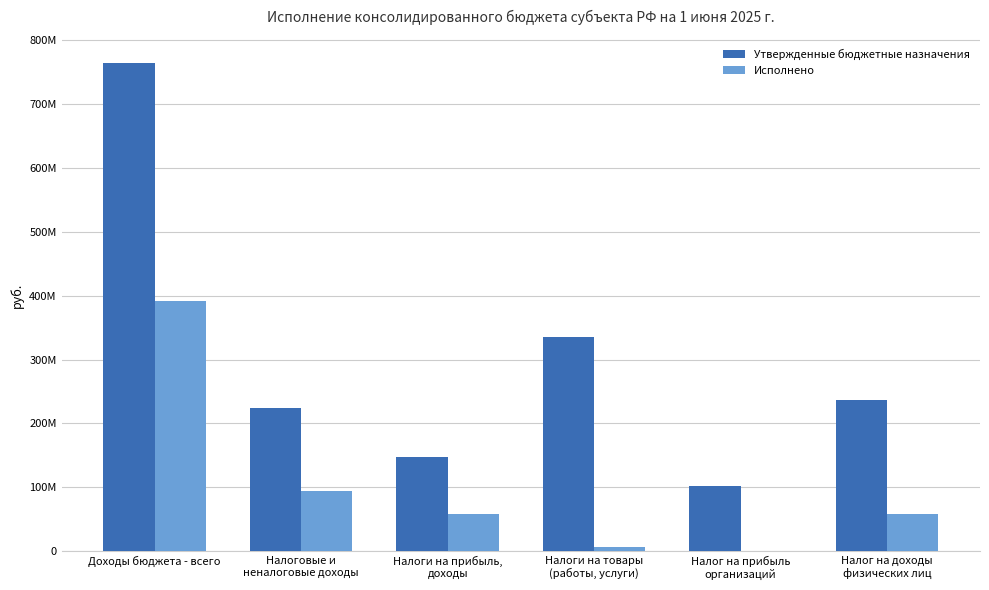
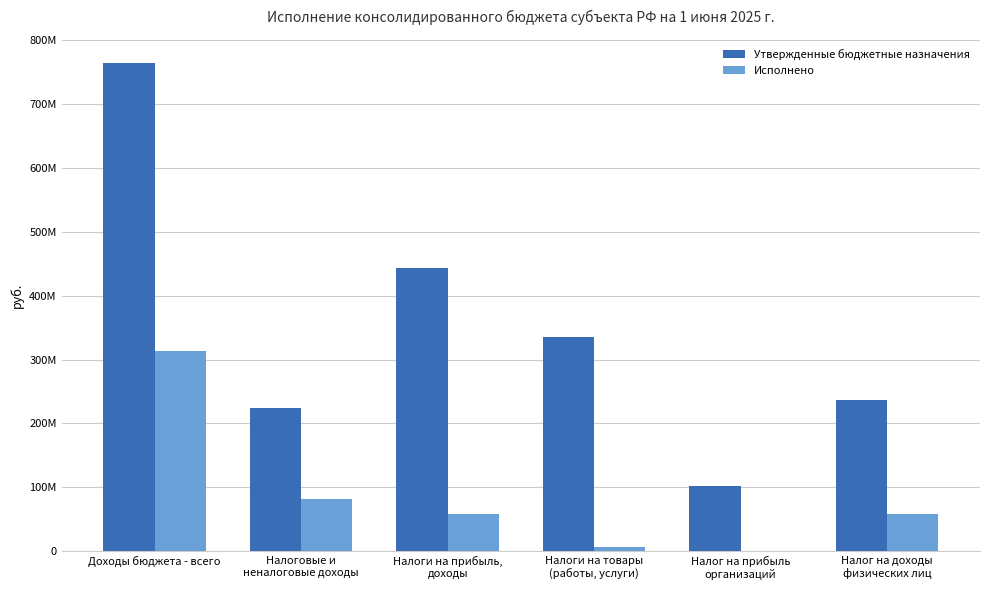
Исполнено, Доходы бюджета - всего: 390000000 -> 310000000
Исполнено, Налоговые и неналоговые доходы: 90000000 -> 80000000
Утвержденные бюджетные назначения, Налоги на прибыль, доходы: 150000000 -> 440000000
